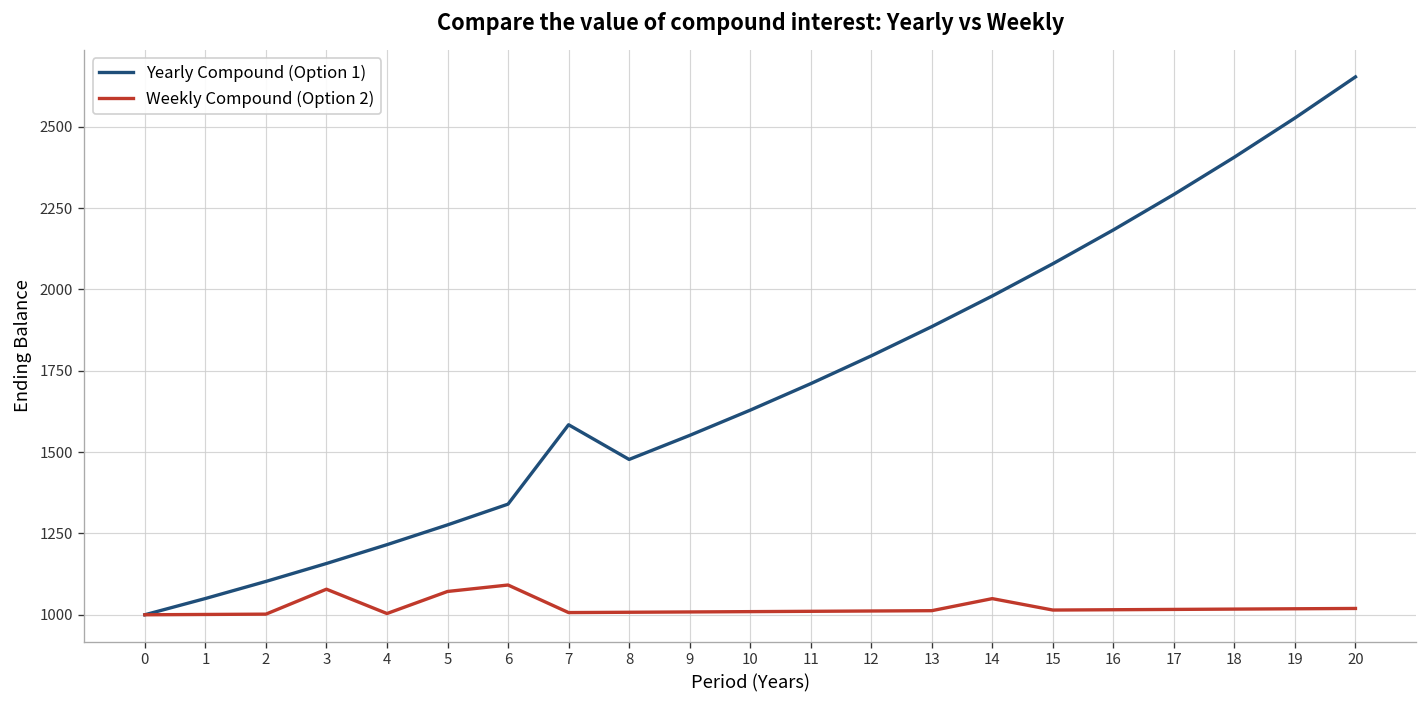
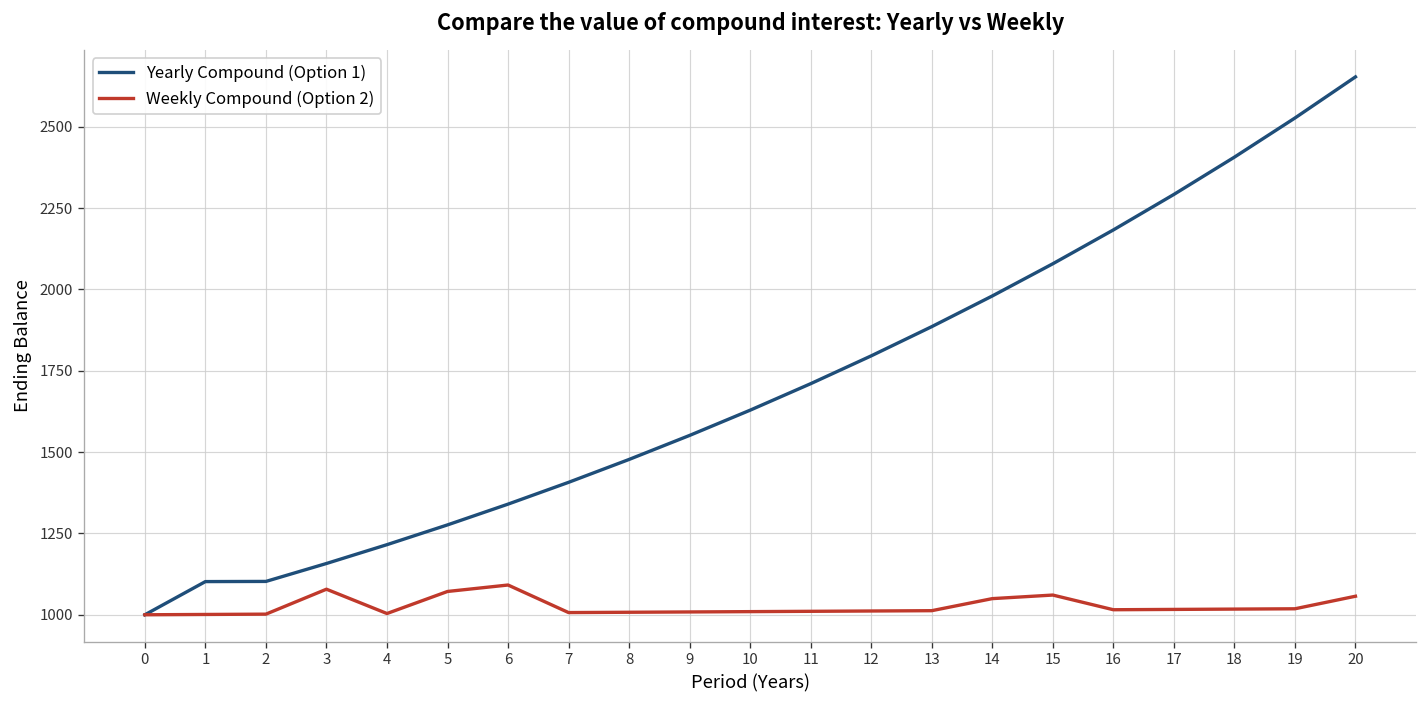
Yearly Compound (Option 1), 1: 1050 -> 1100
Yearly Compound (Option 1), 7: 1580 -> 1410
Weekly Compound (Option 2), 15: 1010 -> 1060
Weekly Compound (Option 2), 20: 1020 -> 1060
